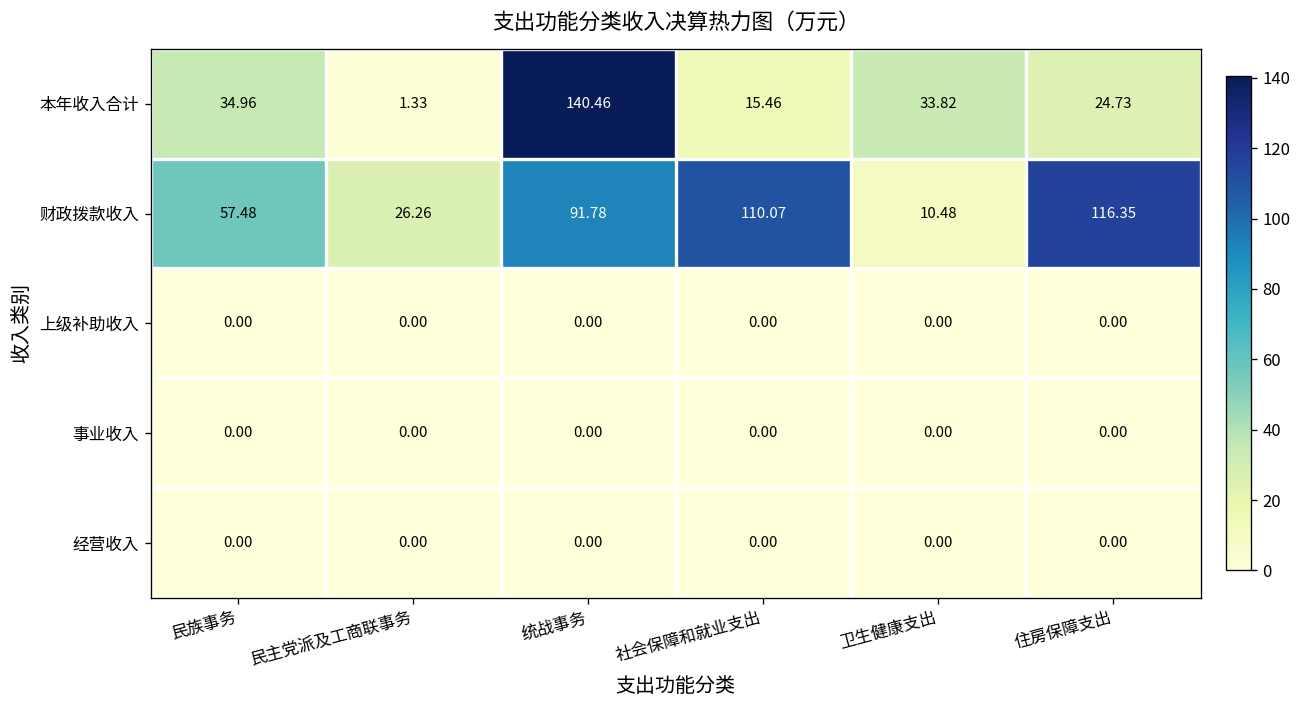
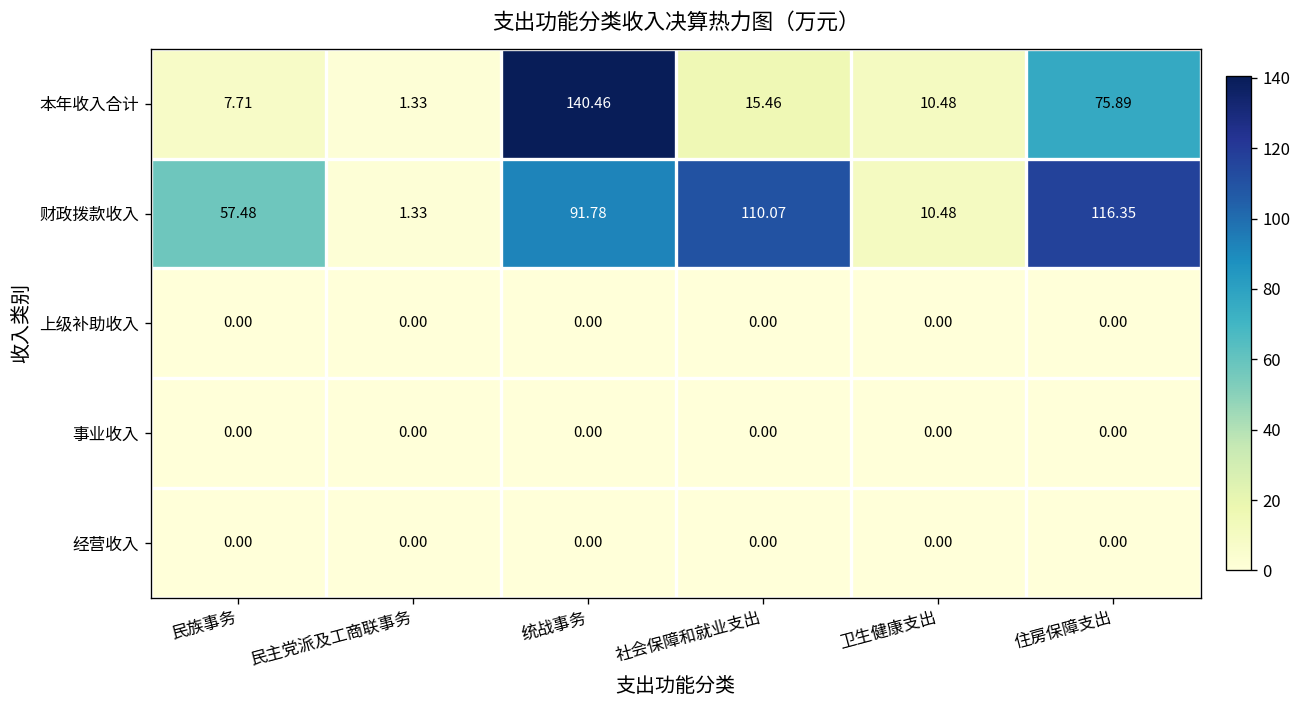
本年收入合计, 民族事务: 34.96 -> 7.71
本年收入合计, 卫生健康支出: 33.82 -> 10.48
本年收入合计, 住房保障支出: 24.73 -> 75.89
财政拨款收入, 民主党派及工商联事务: 26.26 -> 1.33
